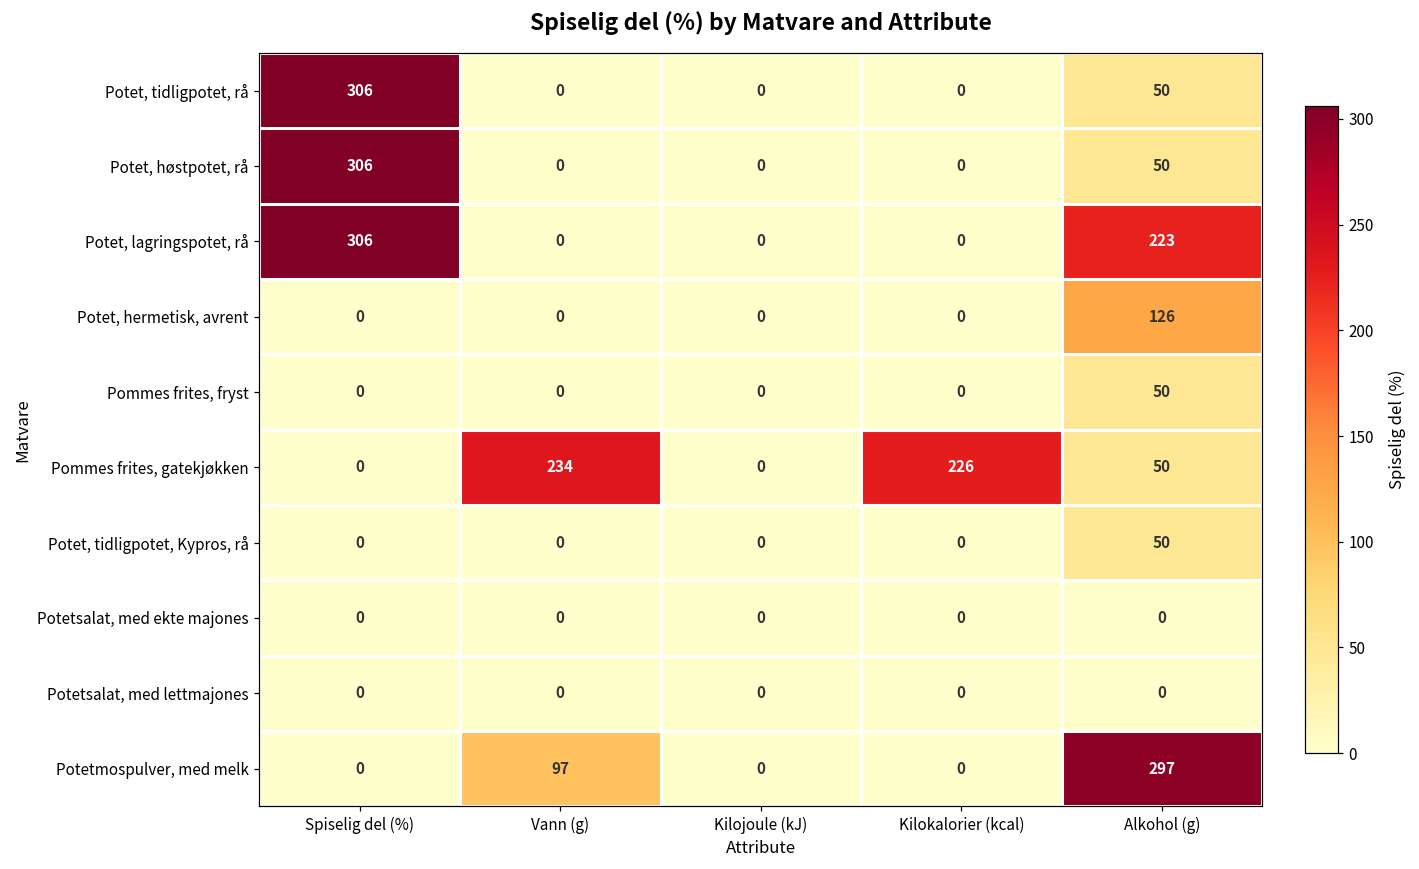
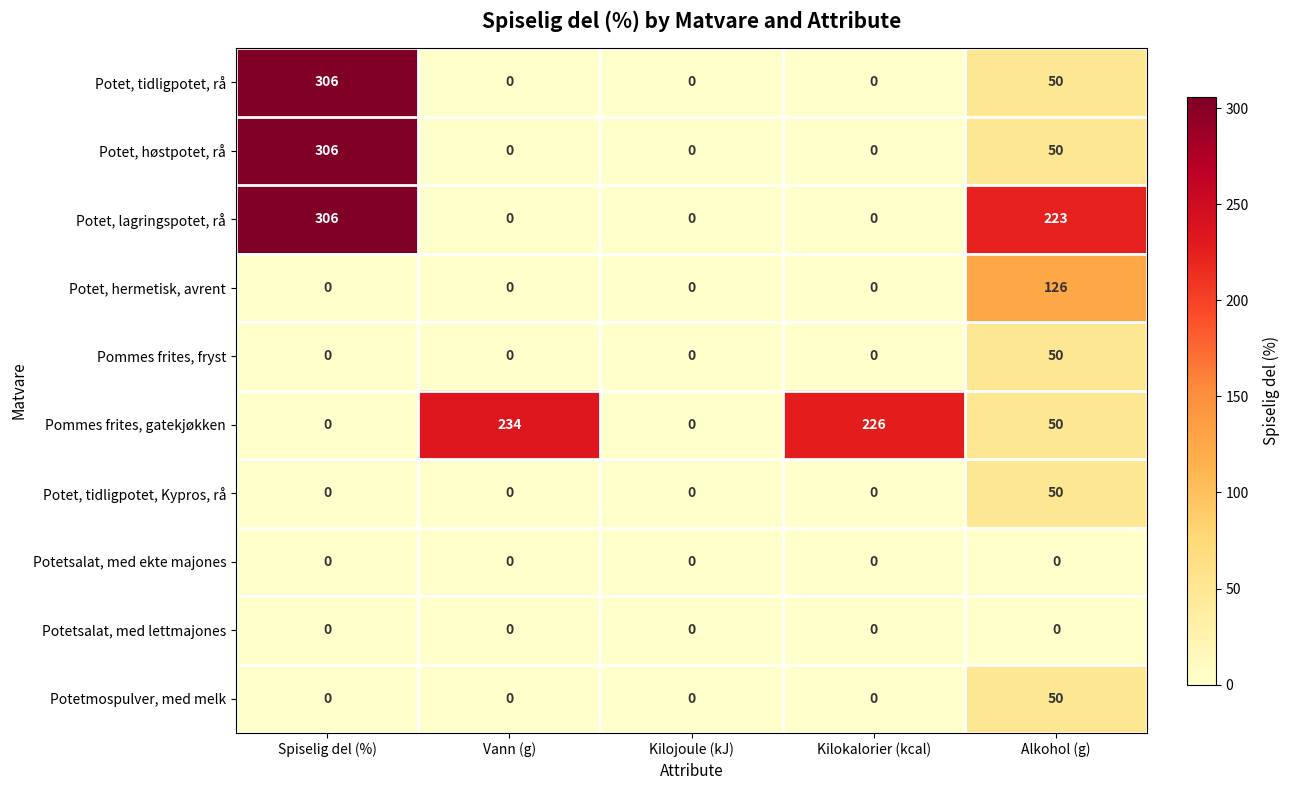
Potetmospulver, med melk, Vann (g): 97 -> 0
Potetmospulver, med melk, Alkohol (g): 297 -> 50
